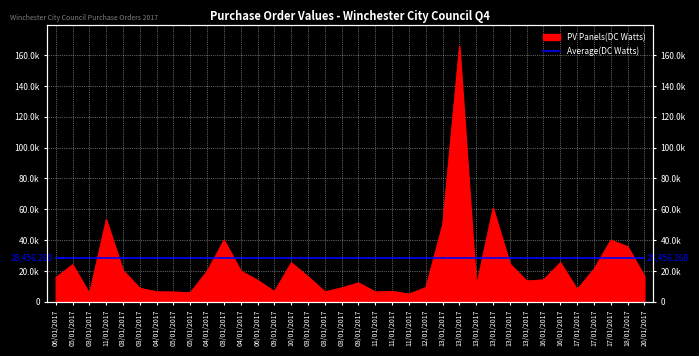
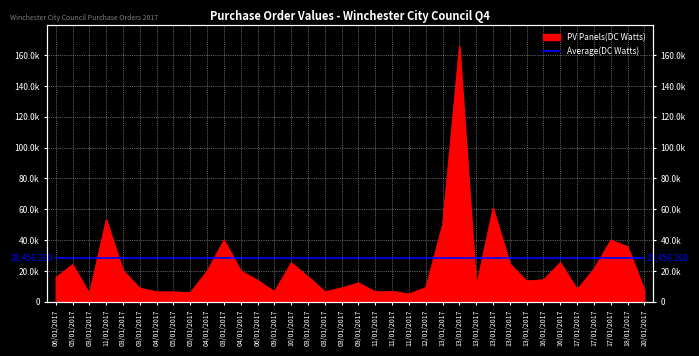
PV Panels(DC Watts), 20/01/2017: 17000 -> 7000
